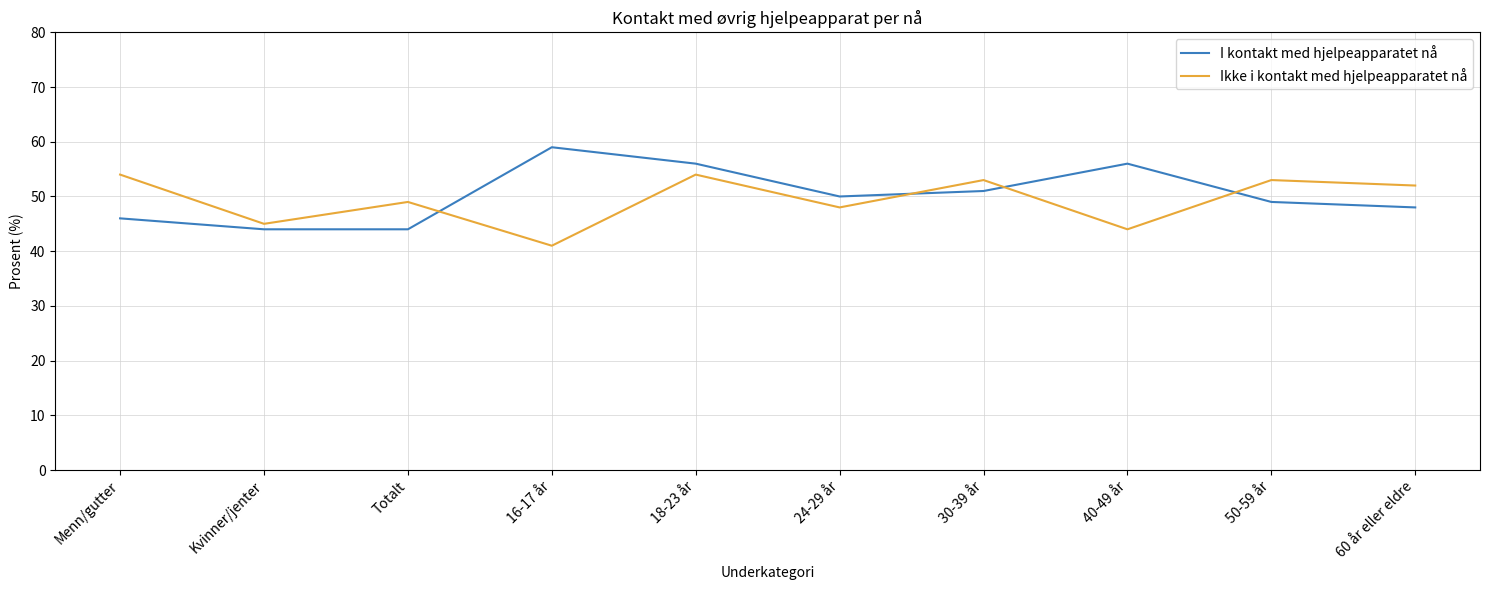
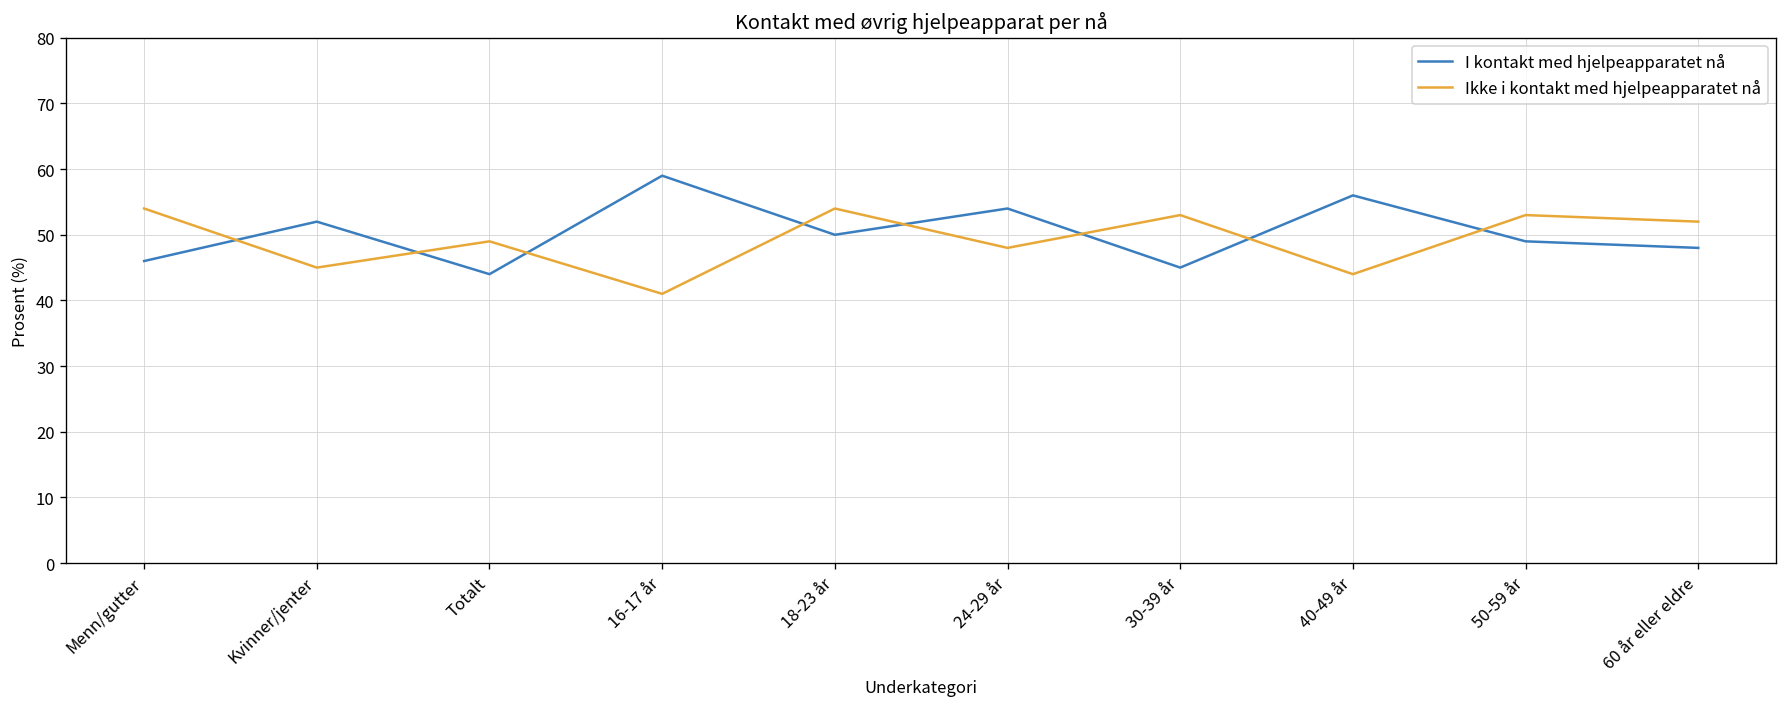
I kontakt med hjelpeapparatet nå, Kvinner/jenter: 44 -> 52
I kontakt med hjelpeapparatet nå, 18-23 år: 56 -> 50
I kontakt med hjelpeapparatet nå, 24-29 år: 50 -> 54
I kontakt med hjelpeapparatet nå, 30-39 år: 51 -> 45
